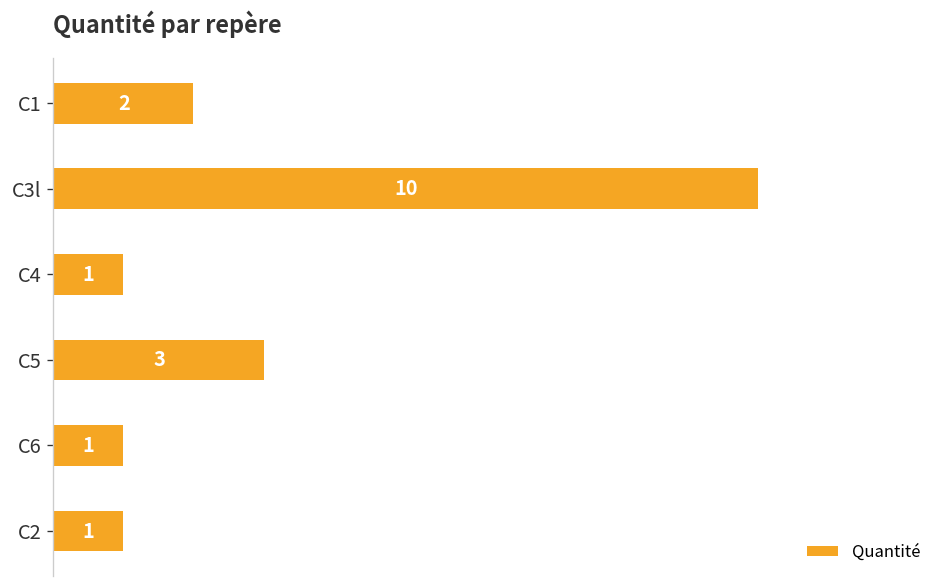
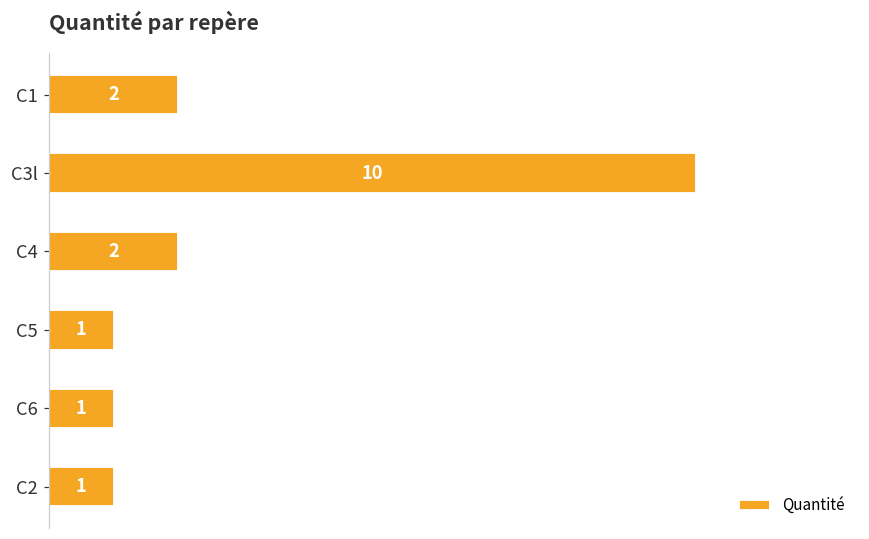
C4: 1 -> 2
C5: 3 -> 1
